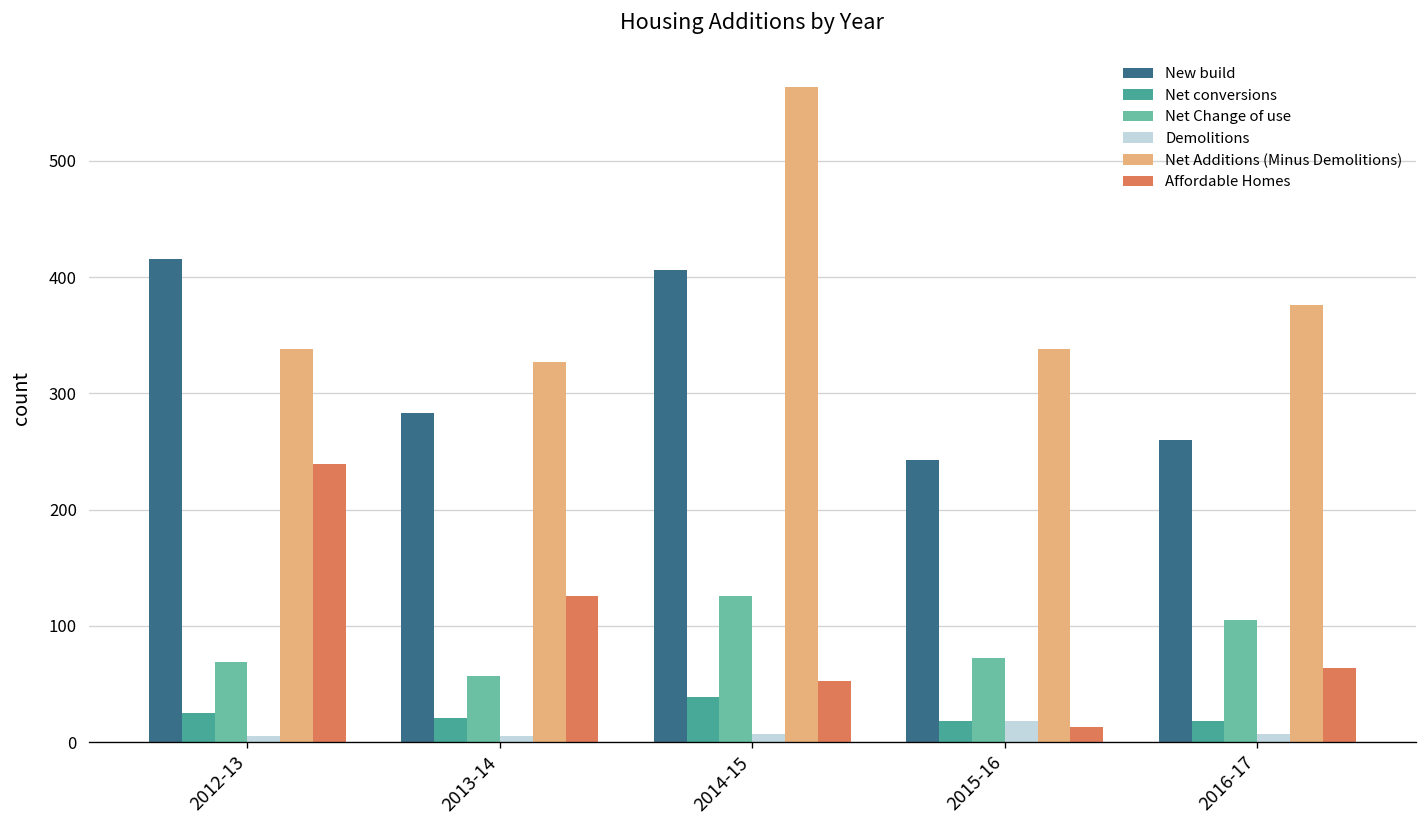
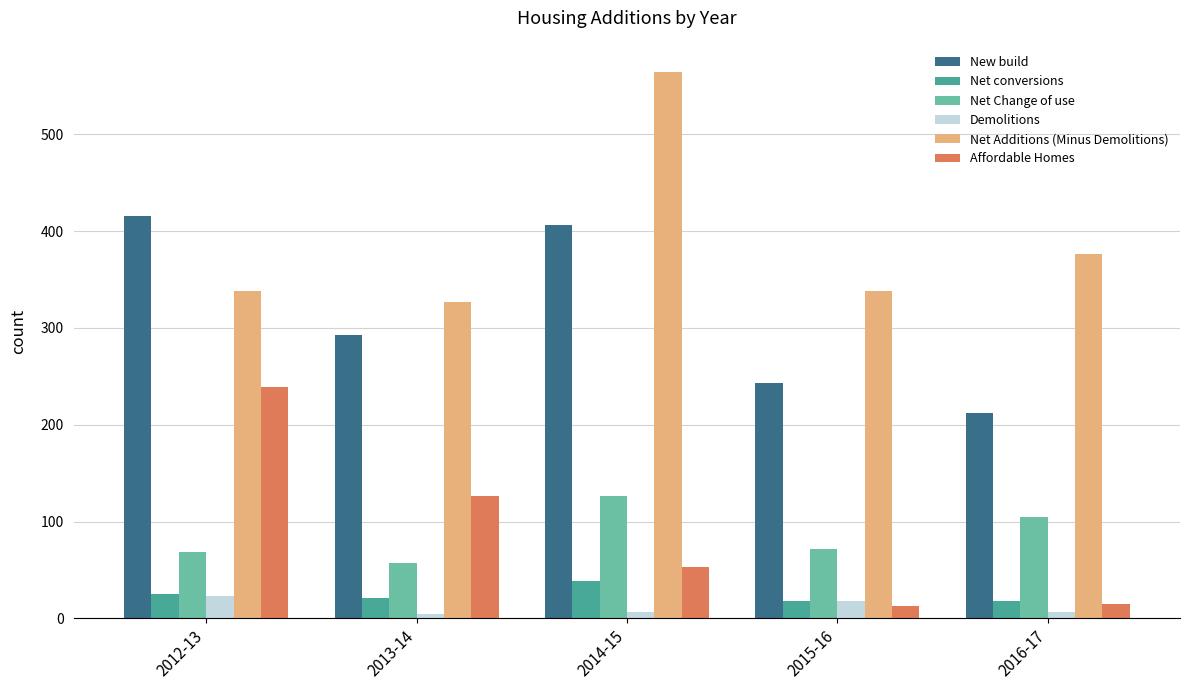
Demolitions, 2012-13: 10 -> 20
New build, 2013-14: 280 -> 290
New build, 2016-17: 260 -> 210
Affordable Homes, 2016-17: 60 -> 20
